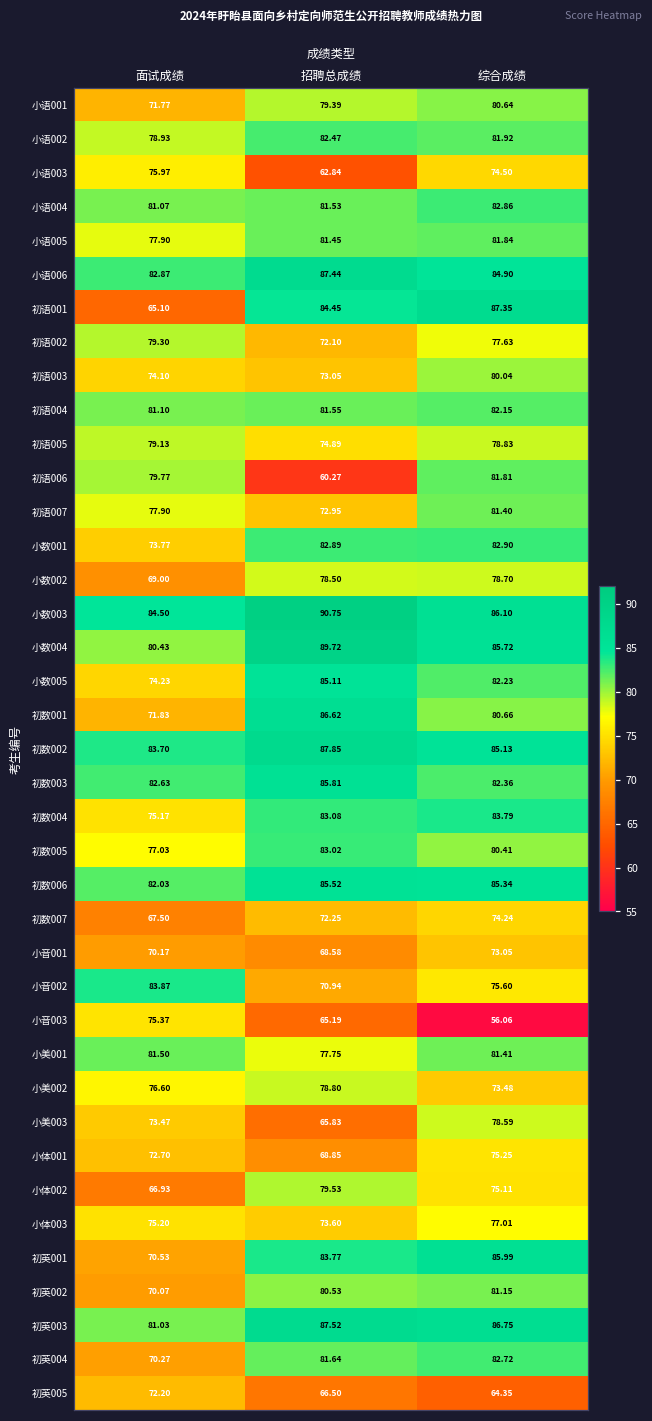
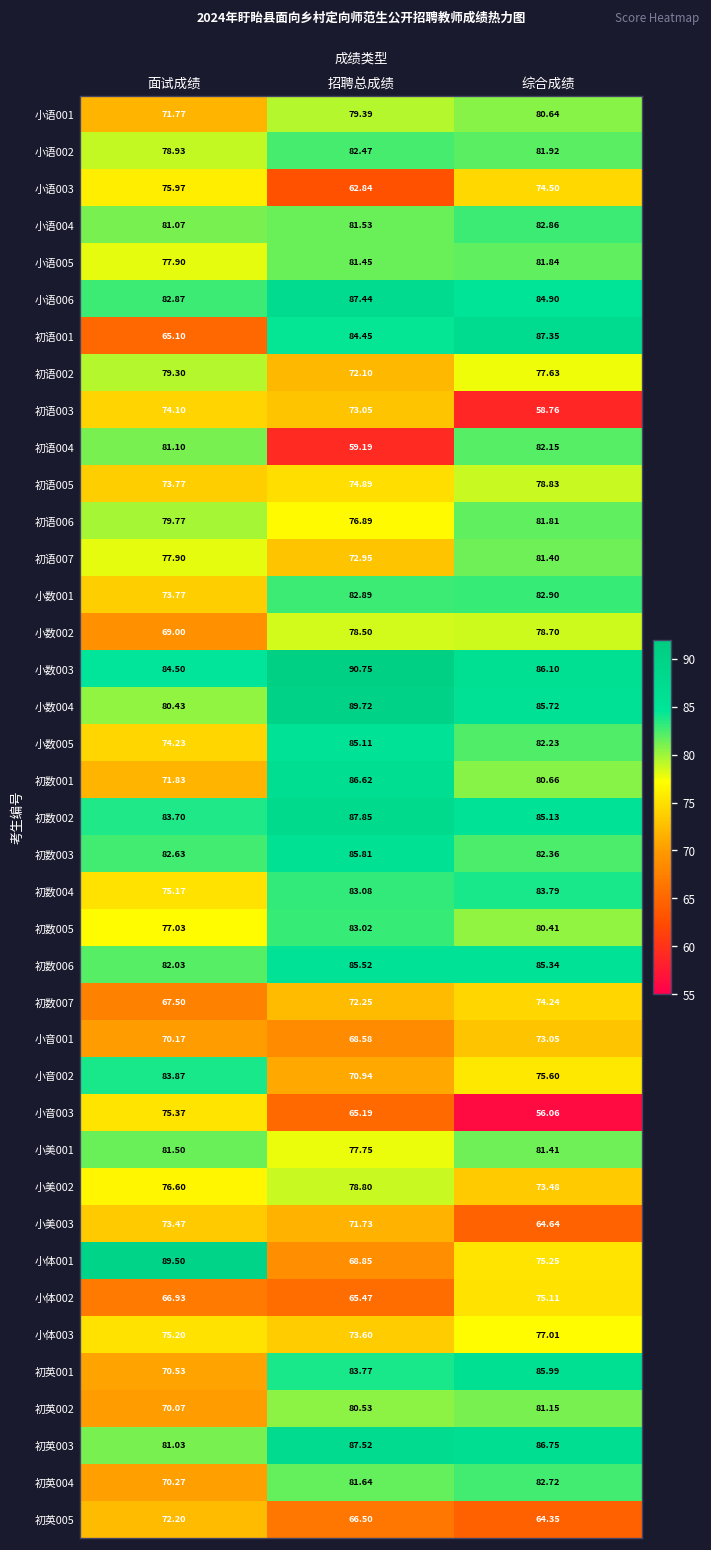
初语003, 综合成绩: 80.04 -> 58.76
初语004, 招聘总成绩: 81.55 -> 59.19
初语005, 面试成绩: 79.13 -> 73.77
初语006, 招聘总成绩: 60.27 -> 76.89
小美003, 招聘总成绩: 65.83 -> 71.73
小美003, 综合成绩: 78.59 -> 64.64
小体001, 面试成绩: 72.70 -> 89.50
小体002, 招聘总成绩: 79.53 -> 65.47
